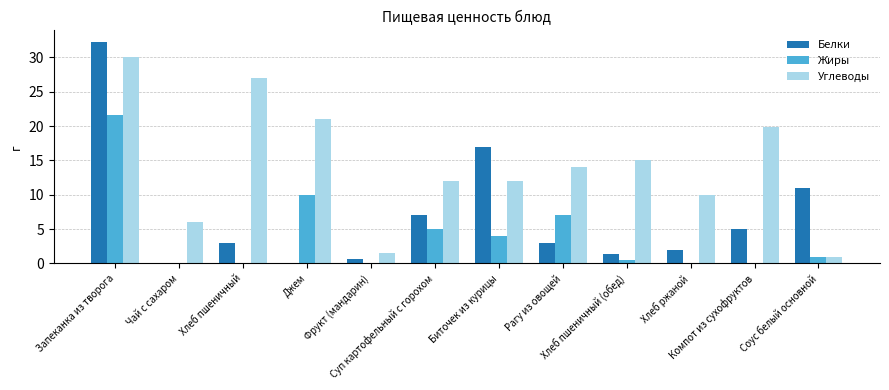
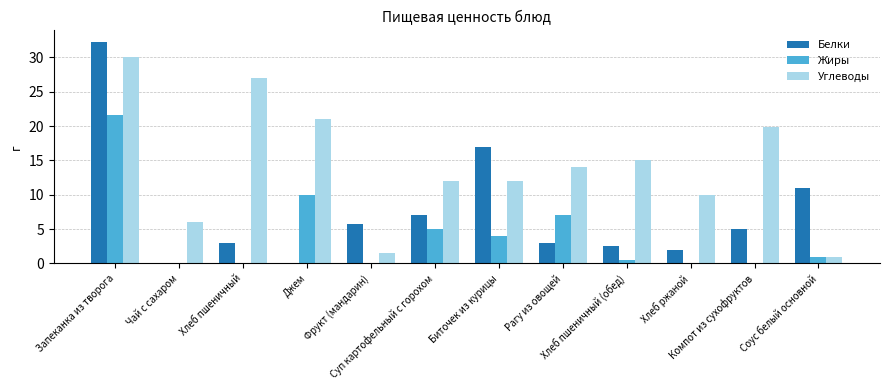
Белки, Фрукт (мандарин): 1 -> 6
Белки, Хлеб пшеничный (обед): 1 -> 3
